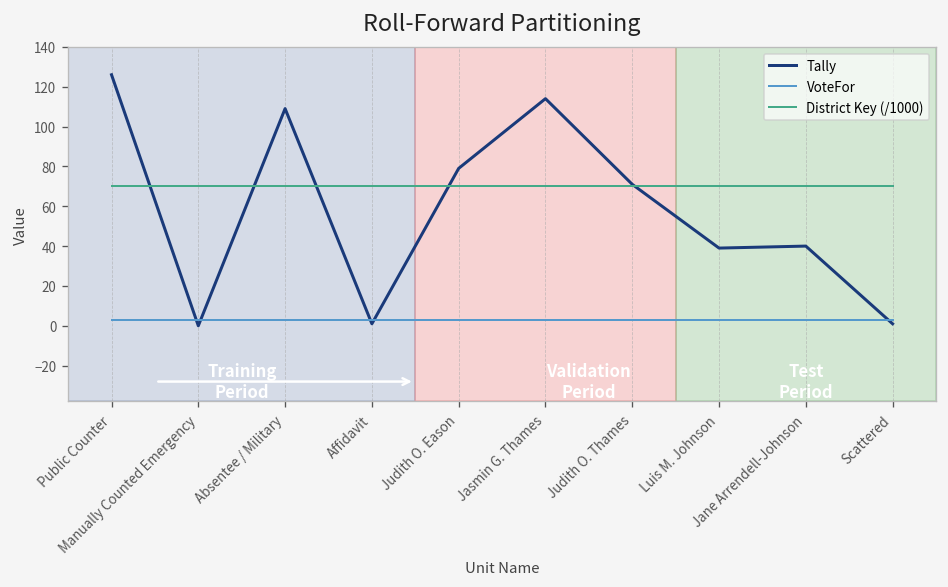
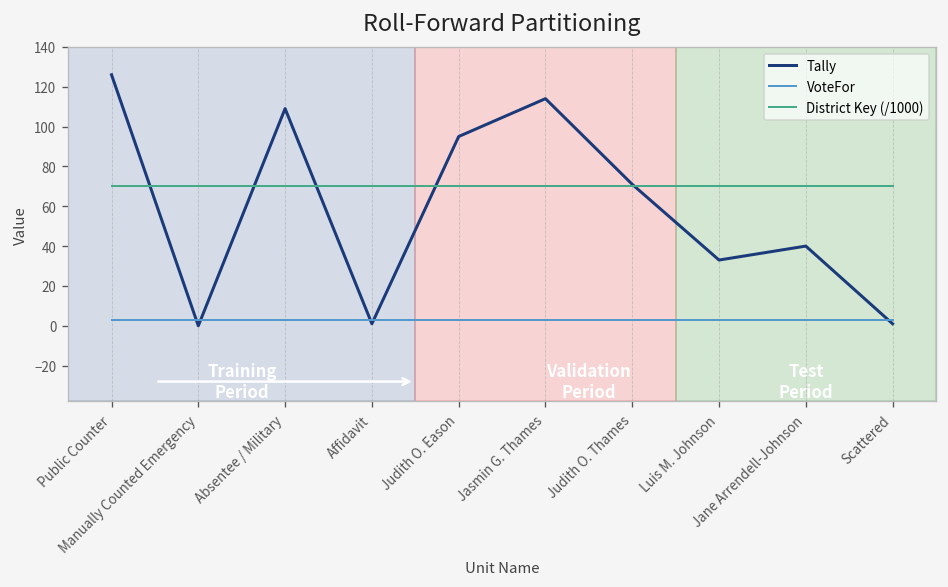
Tally, Judith O. Eason: 79 -> 95
Tally, Luis M. Johnson: 39 -> 33
